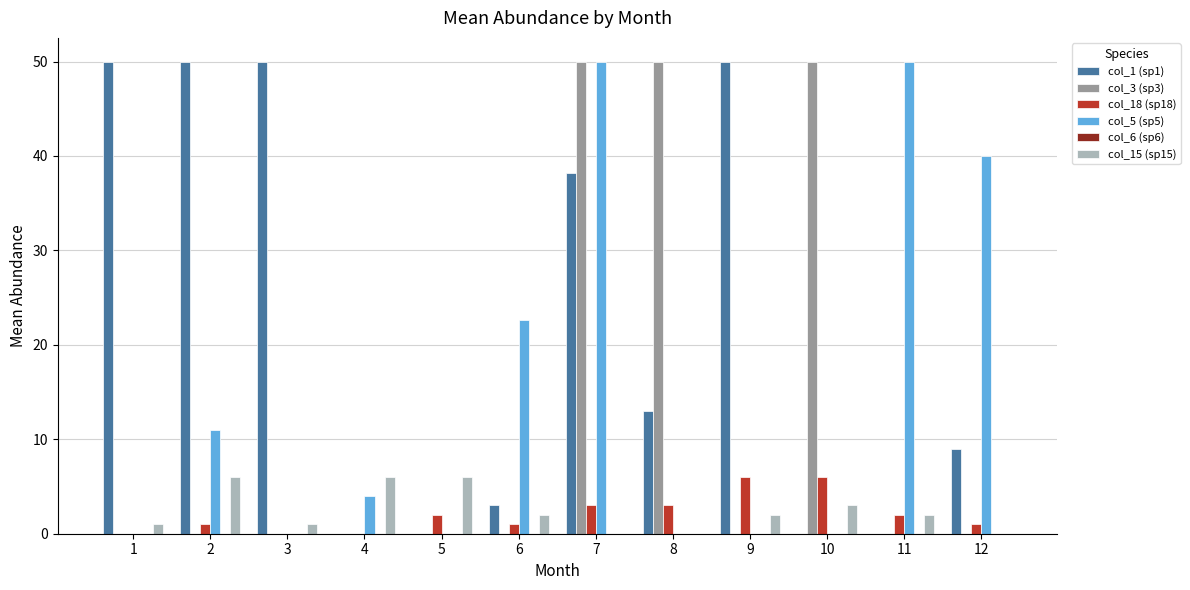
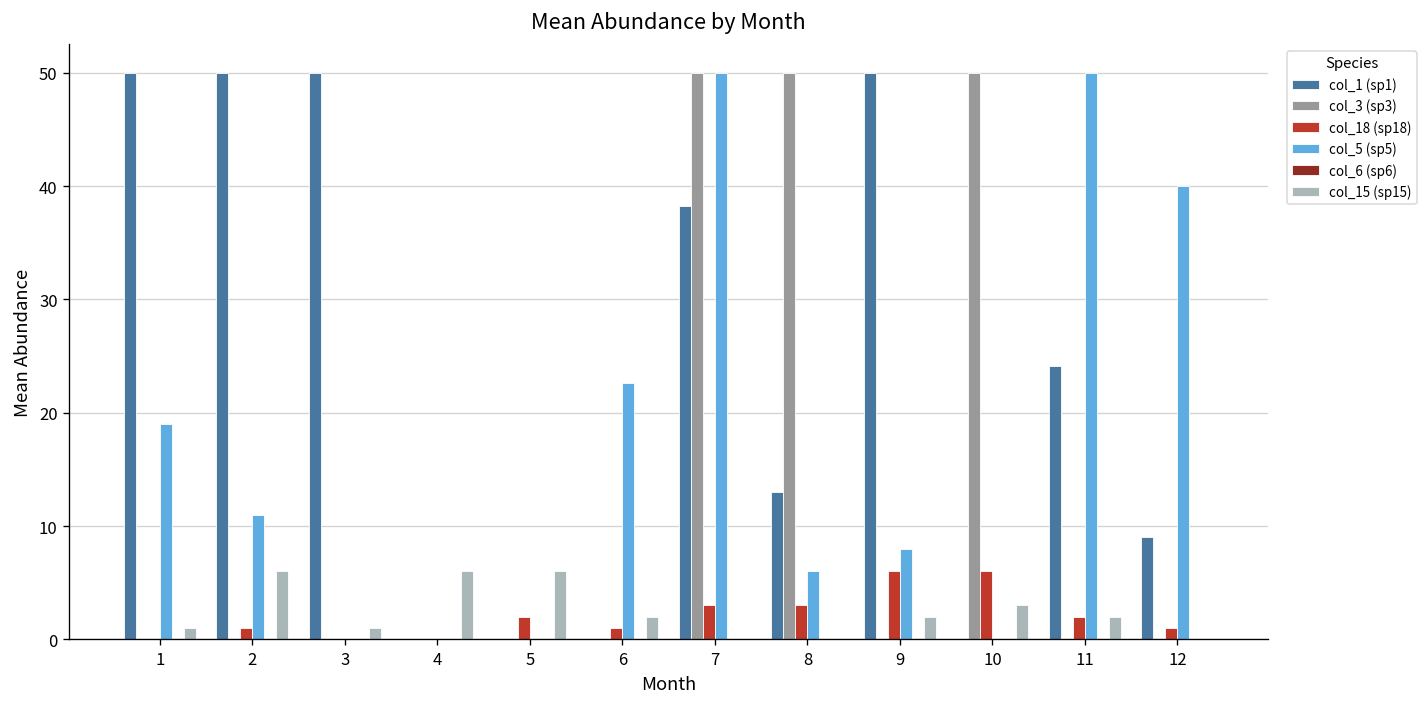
col_5 (sp5), 1: 0 -> 19
col_5 (sp5), 4: 4 -> 0
col_1 (sp1), 6: 3 -> 0
col_5 (sp5), 8: 0 -> 6
col_5 (sp5), 9: 0 -> 8
col_1 (sp1), 11: 0 -> 24
